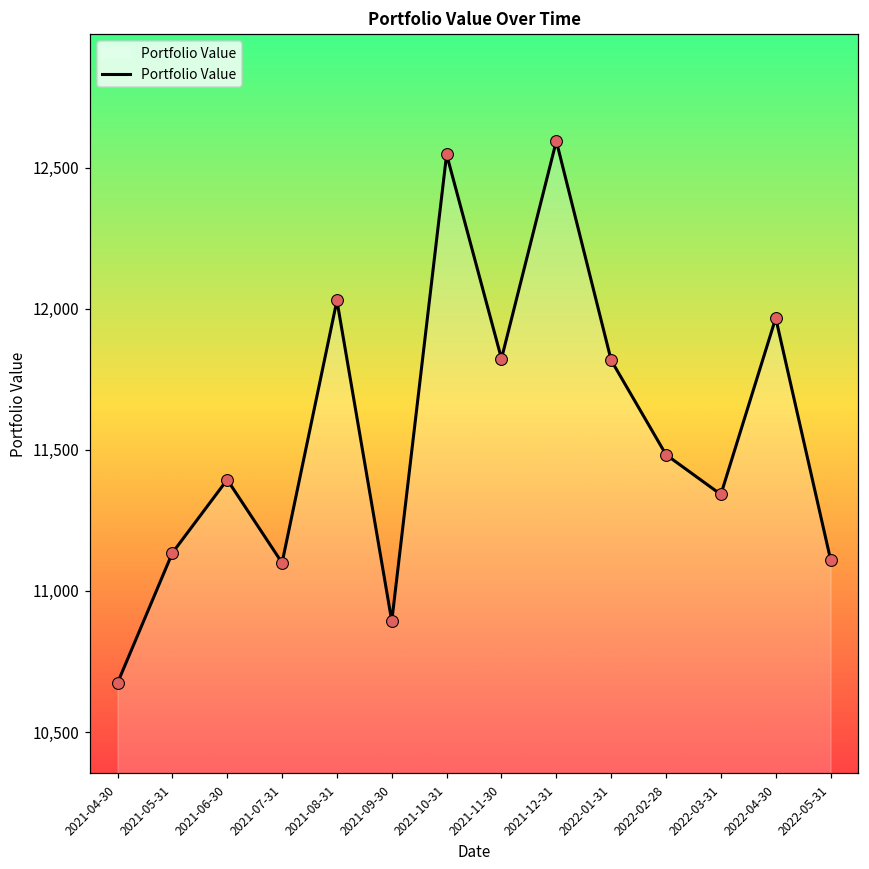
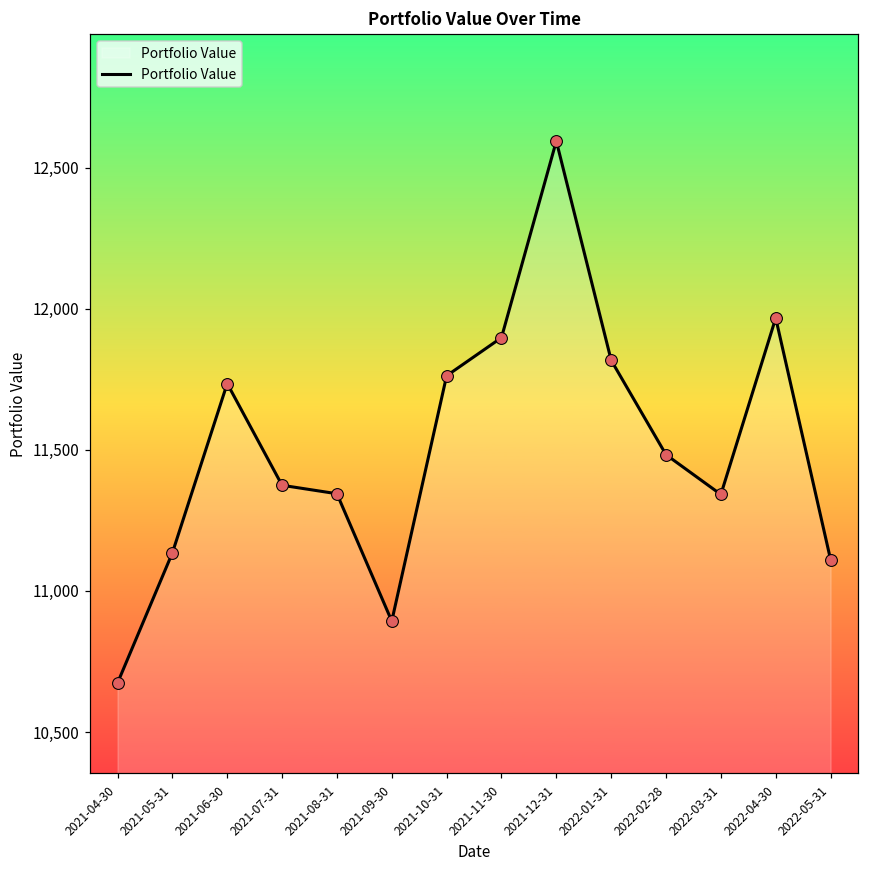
2021-06-30: 11,390 -> 11,740
2021-07-31: 11,100 -> 11,370
2021-08-31: 12,030 -> 11,340
2021-10-31: 12,550 -> 11,760
2021-11-30: 11,820 -> 11,900
